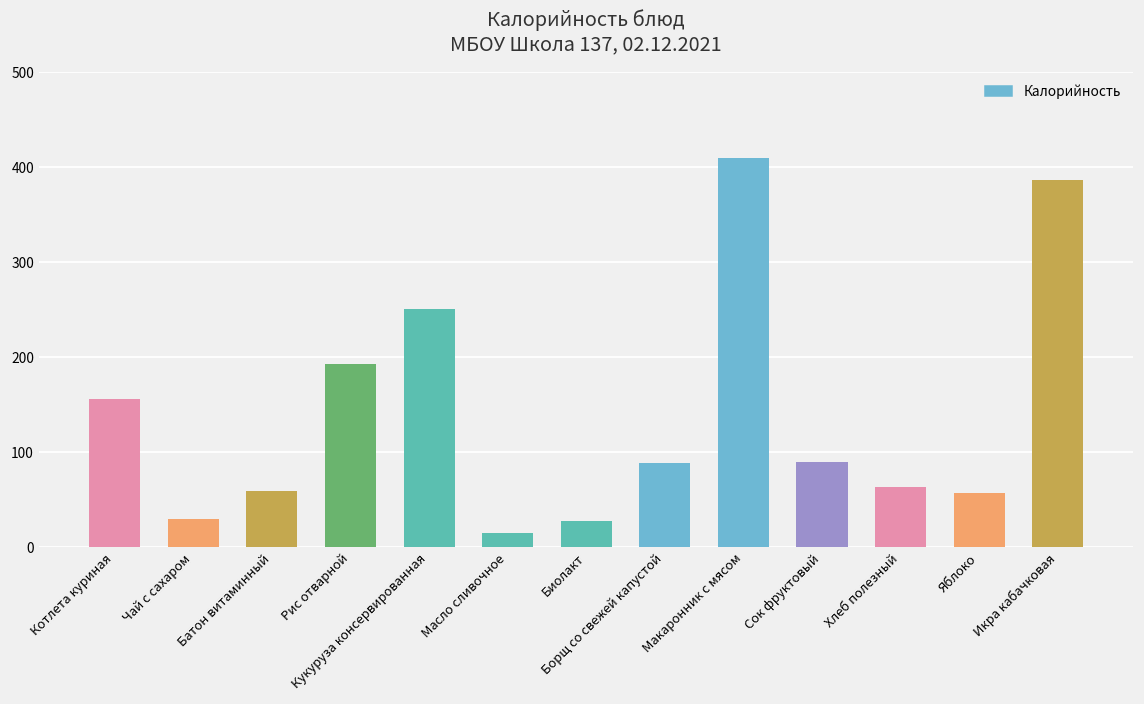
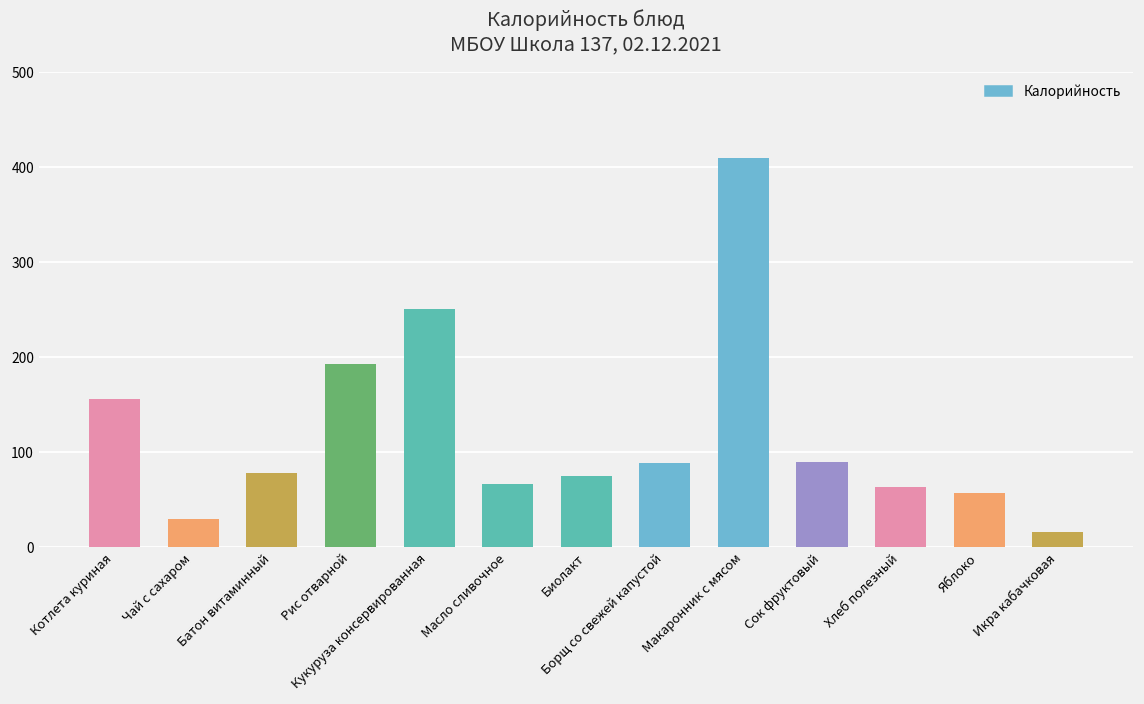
Батон витаминный: 60 -> 80
Масло сливочное: 20 -> 70
Биолакт: 30 -> 80
Икра кабачковая: 390 -> 20
